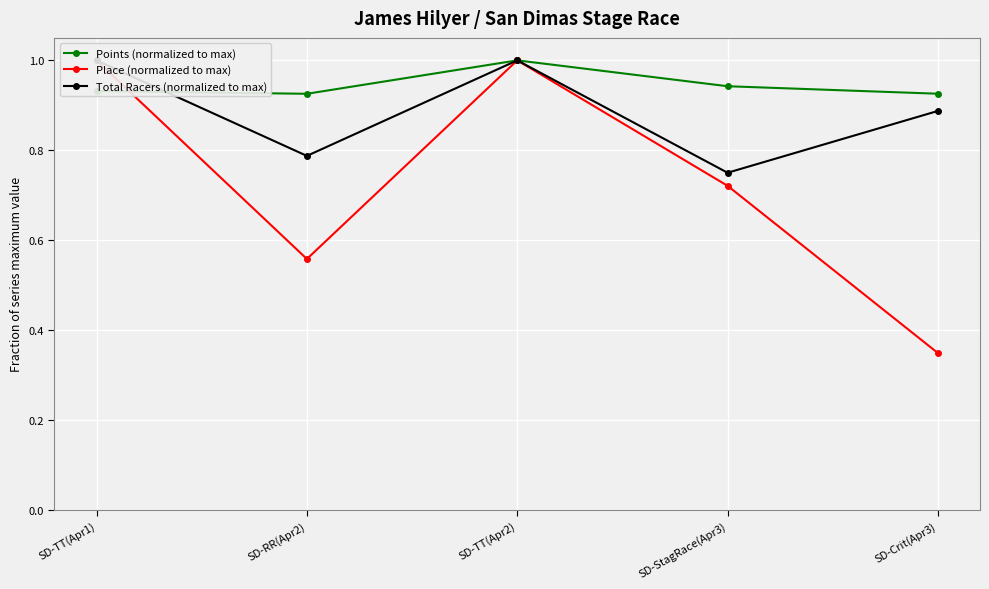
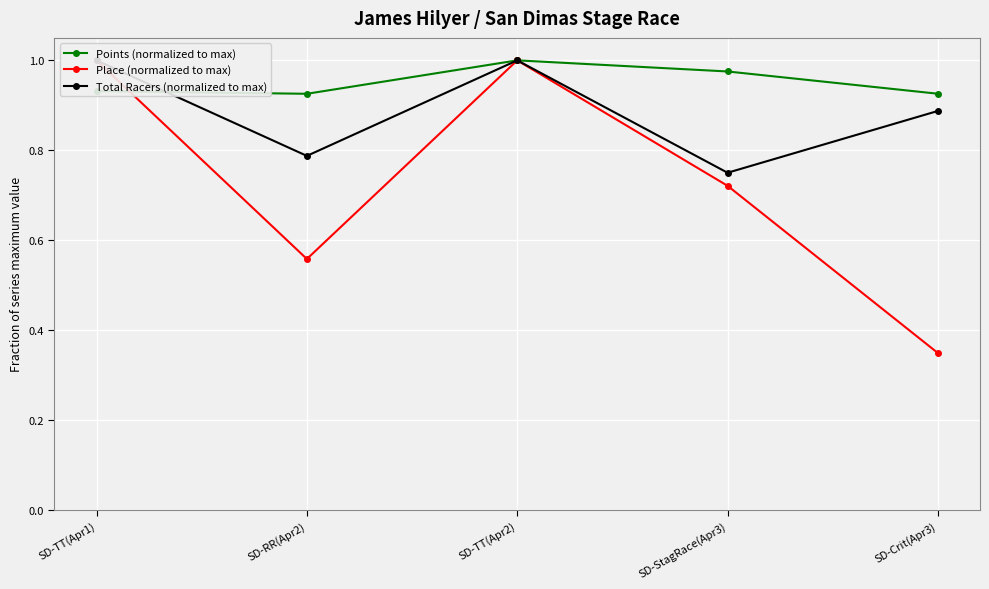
Points (normalized to max), SD-StagRace(Apr3): 0.94 -> 0.98
